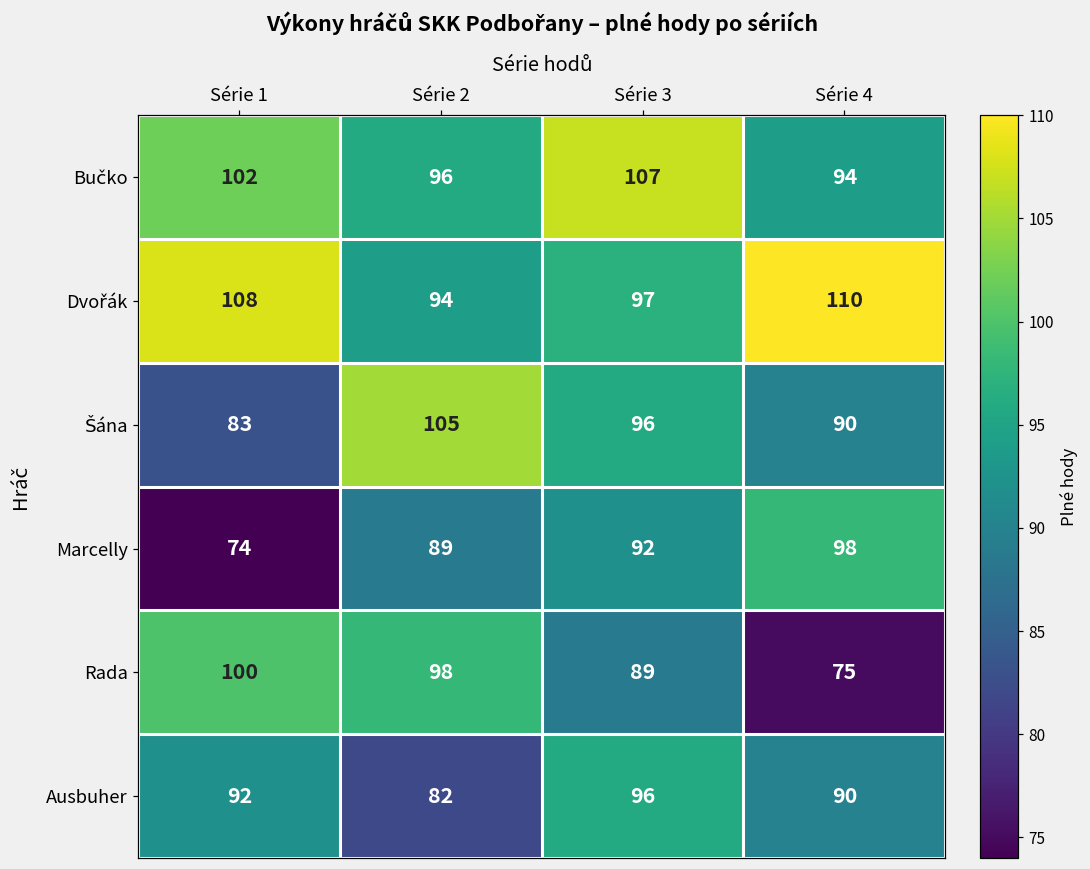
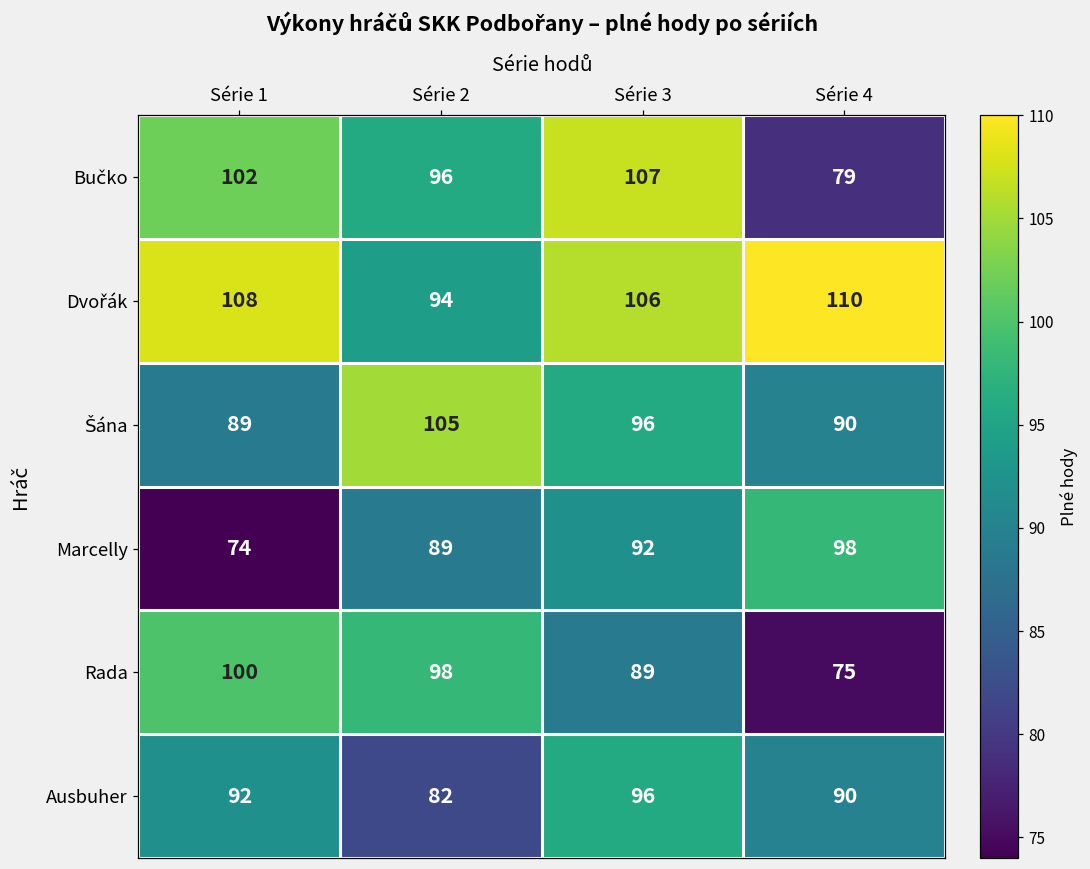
Bučko, Série 4: 94 -> 79
Dvořák, Série 3: 97 -> 106
Šána, Série 1: 83 -> 89
